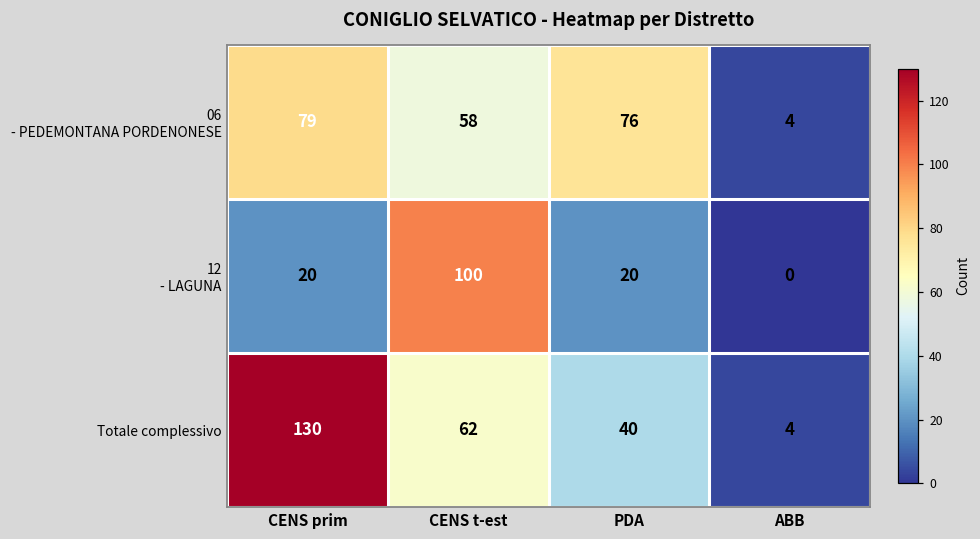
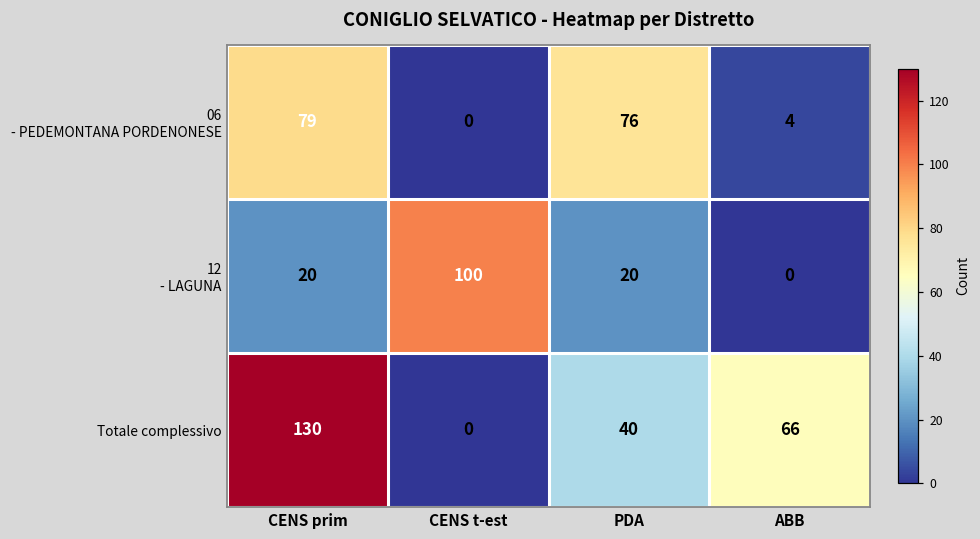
06 - PEDEMONTANA PORDENONESE, CENS t-est: 58 -> 0
Totale complessivo, CENS t-est: 62 -> 0
Totale complessivo, ABB: 4 -> 66
